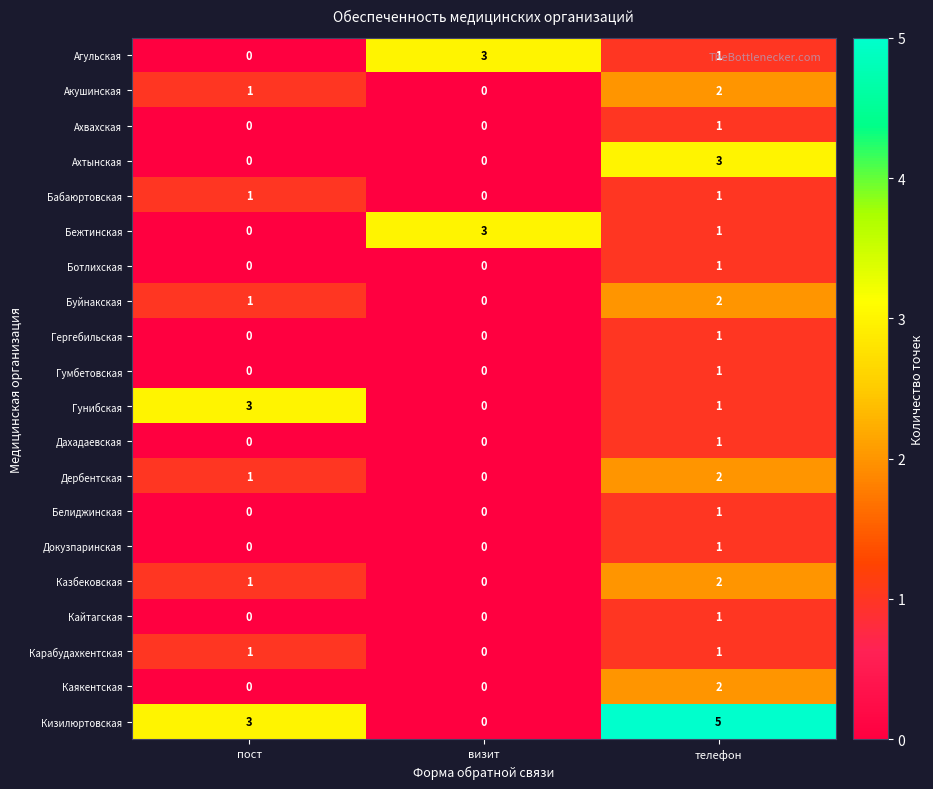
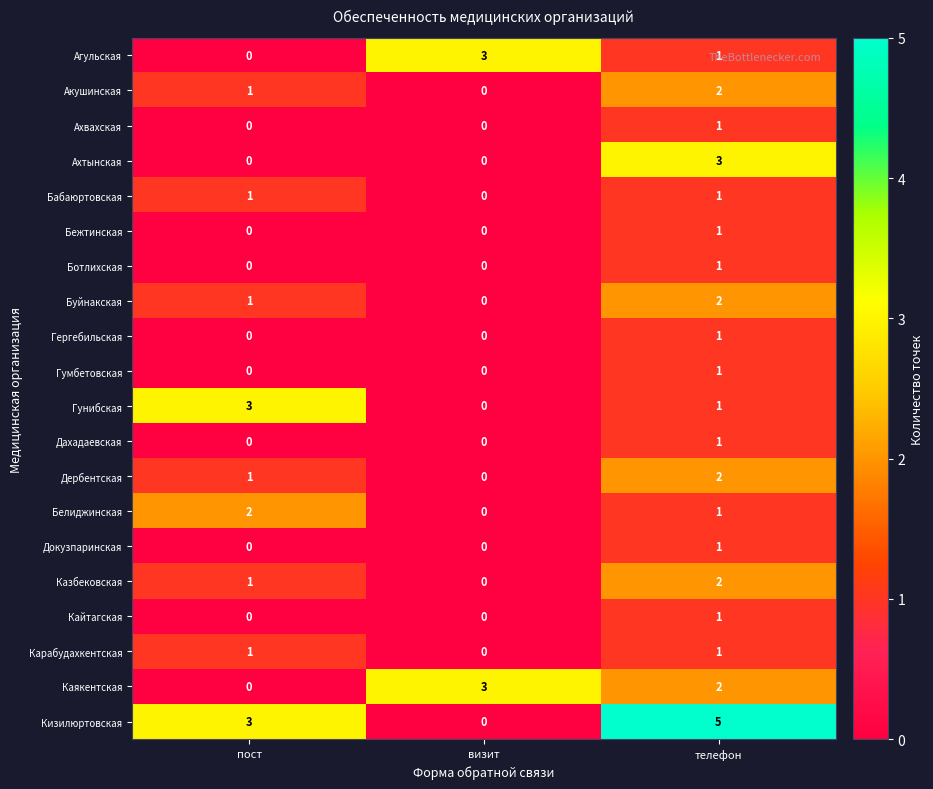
Бежтинская, визит: 3 -> 0
Белиджинская, пост: 0 -> 2
Каякентская, визит: 0 -> 3
